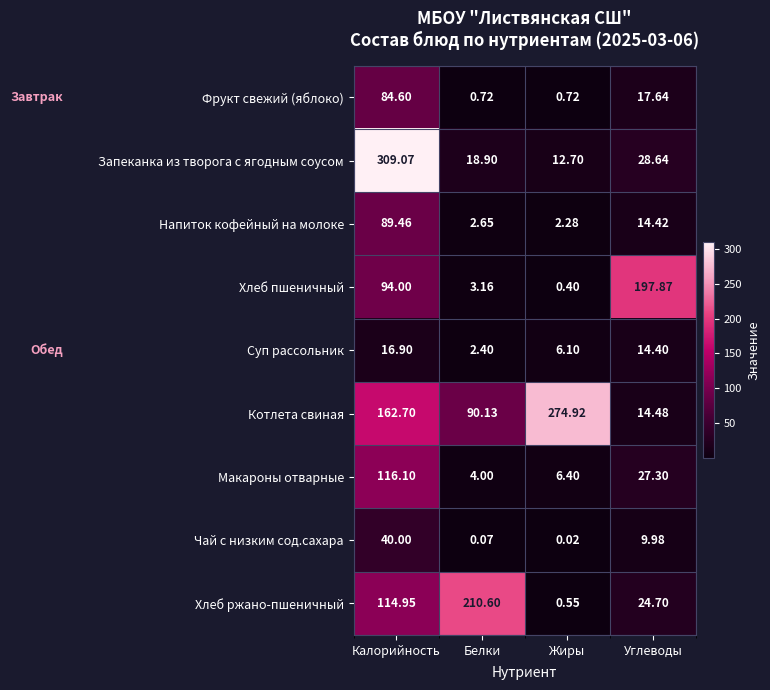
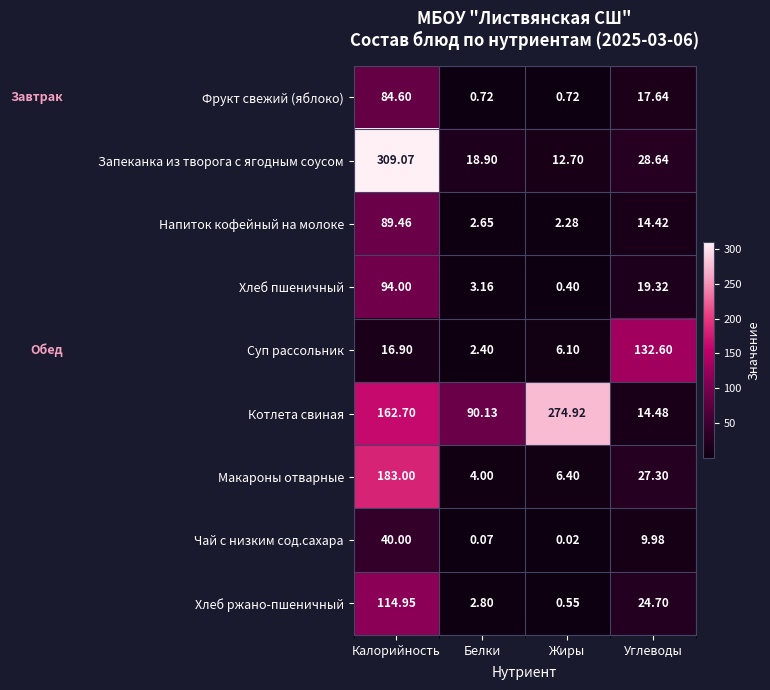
Хлеб пшеничный, Углеводы: 197.87 -> 19.32
Суп рассольник, Углеводы: 14.40 -> 132.60
Макароны отварные, Калорийность: 116.10 -> 183.00
Хлеб ржано-пшеничный, Белки: 210.60 -> 2.80
